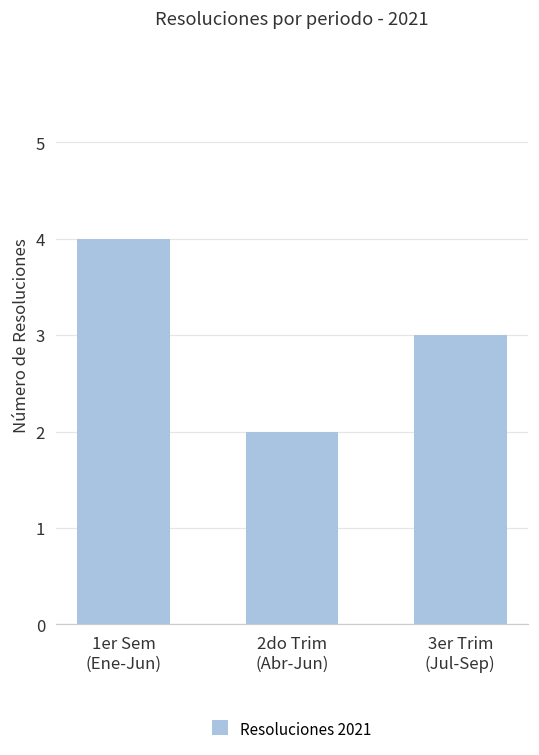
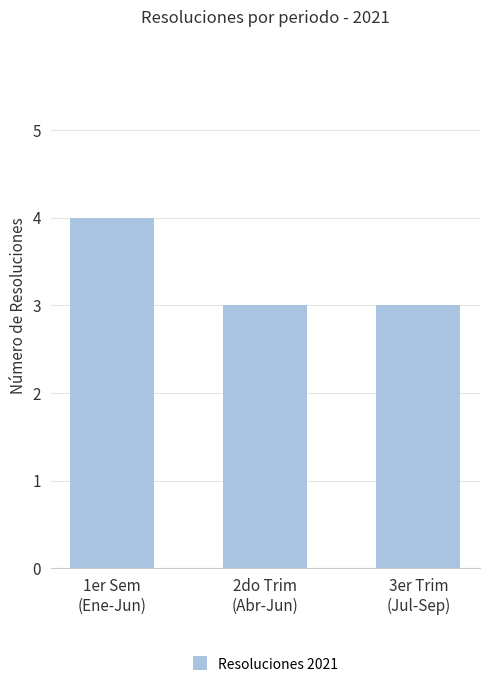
2do Trim (Abr-Jun): 2 -> 3
